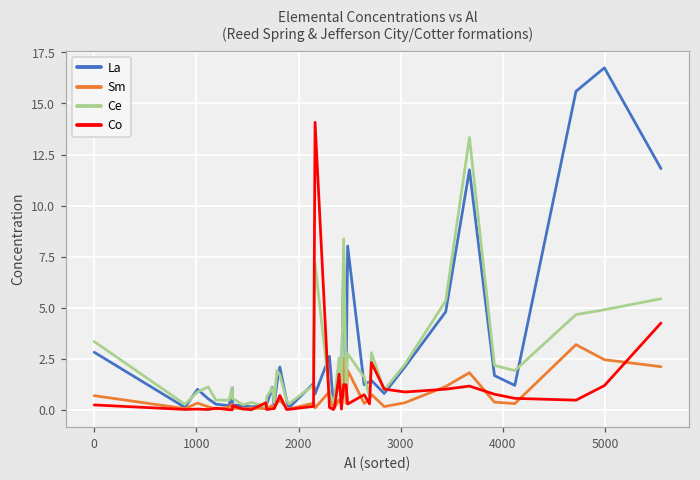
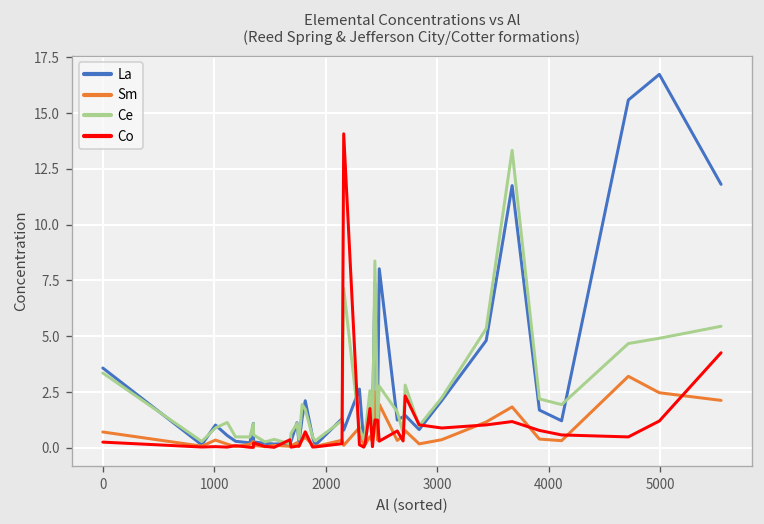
La, 0: 2.8 -> 3.6
